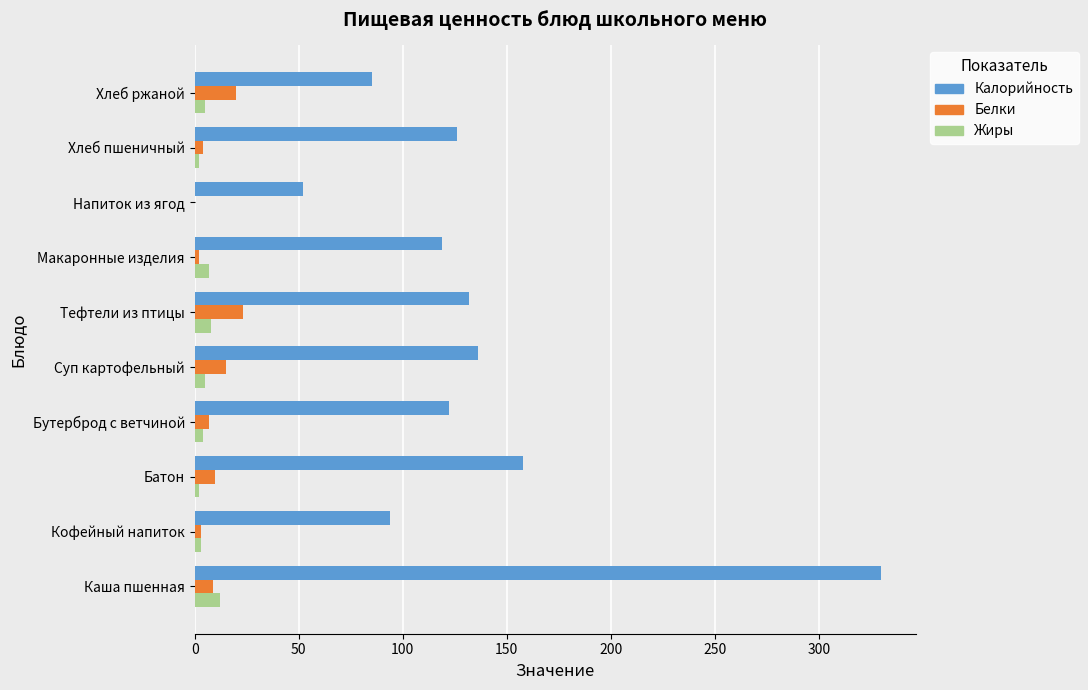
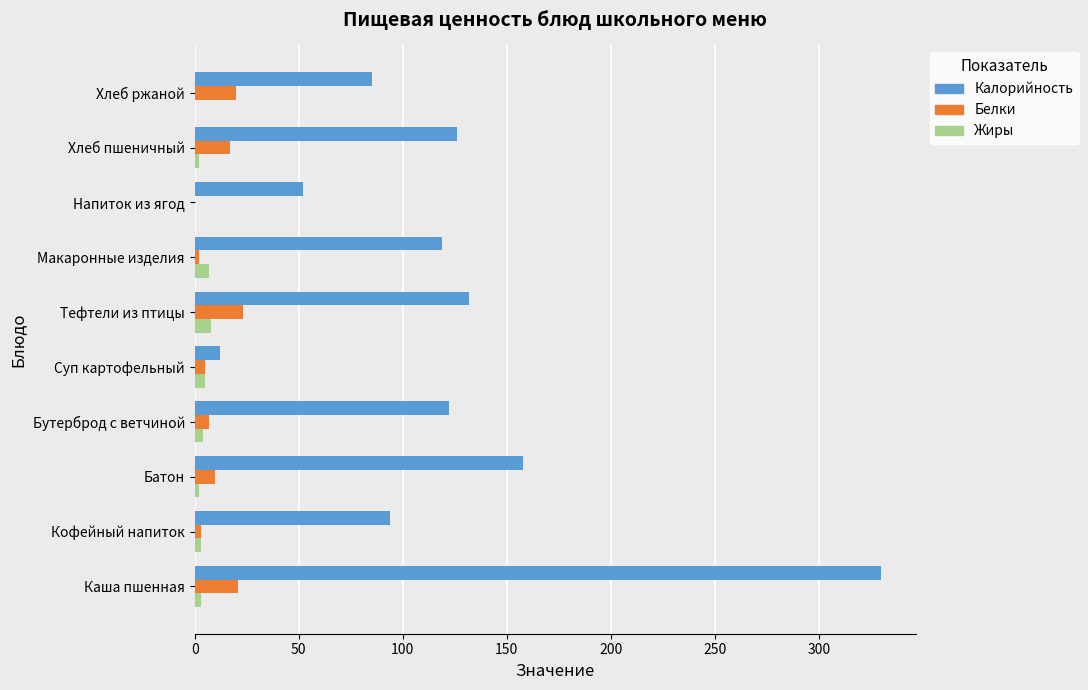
Жиры, Хлеб ржаной: 5 -> 0
Белки, Хлеб пшеничный: 4 -> 17
Калорийность, Суп картофельный: 136 -> 12
Белки, Суп картофельный: 15 -> 5
Белки, Каша пшенная: 9 -> 21
Жиры, Каша пшенная: 12 -> 3
